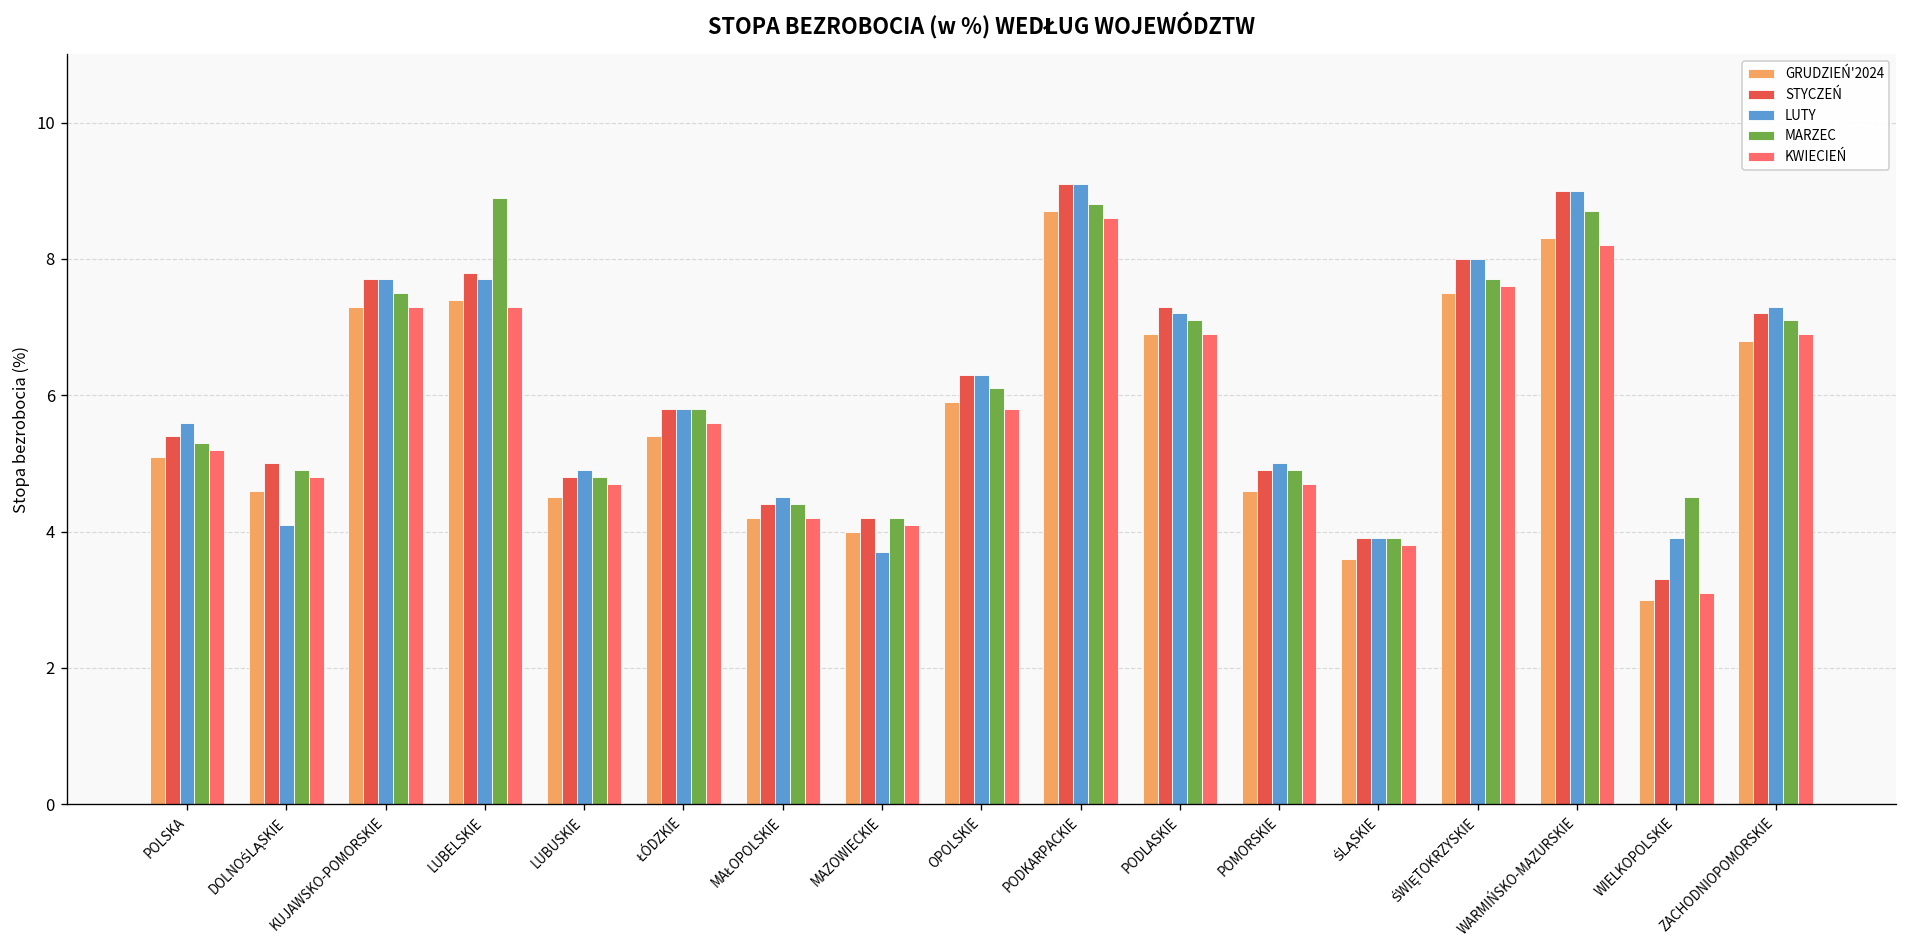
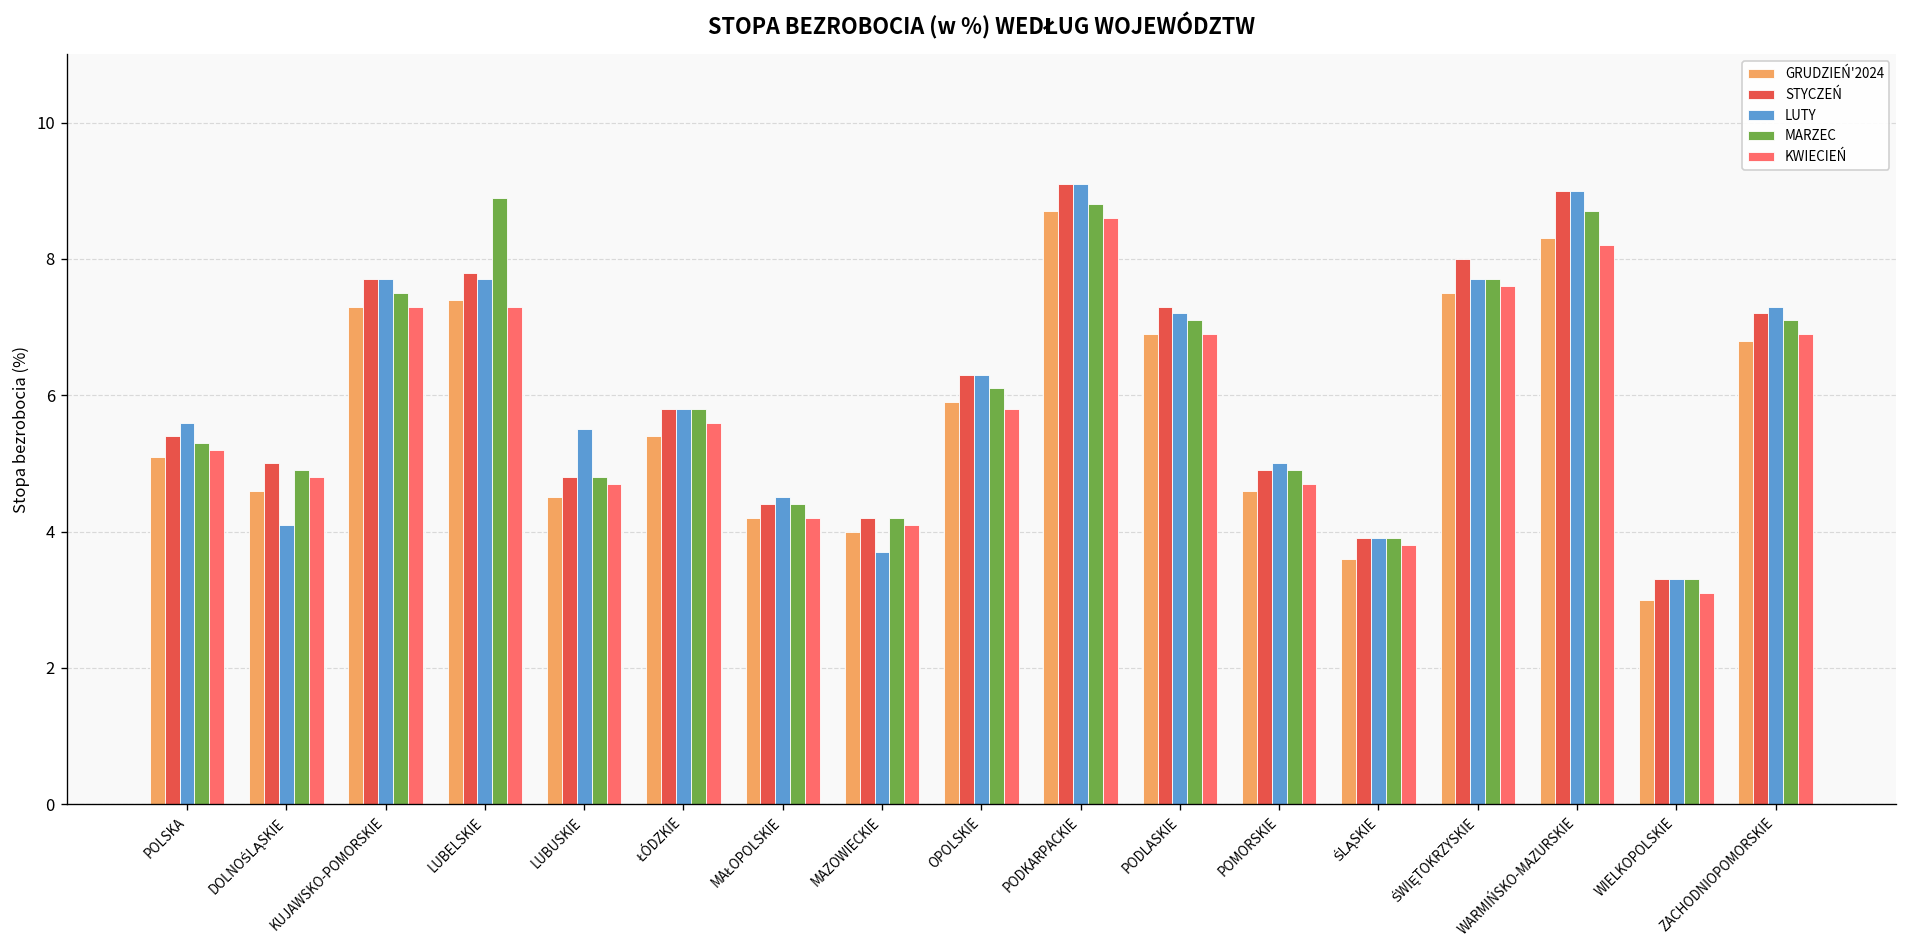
LUTY, LUBUSKIE: 4.9 -> 5.5
LUTY, ŚWIĘTOKRZYSKIE: 8.0 -> 7.7
LUTY, WIELKOPOLSKIE: 3.9 -> 3.3
MARZEC, WIELKOPOLSKIE: 4.5 -> 3.3
